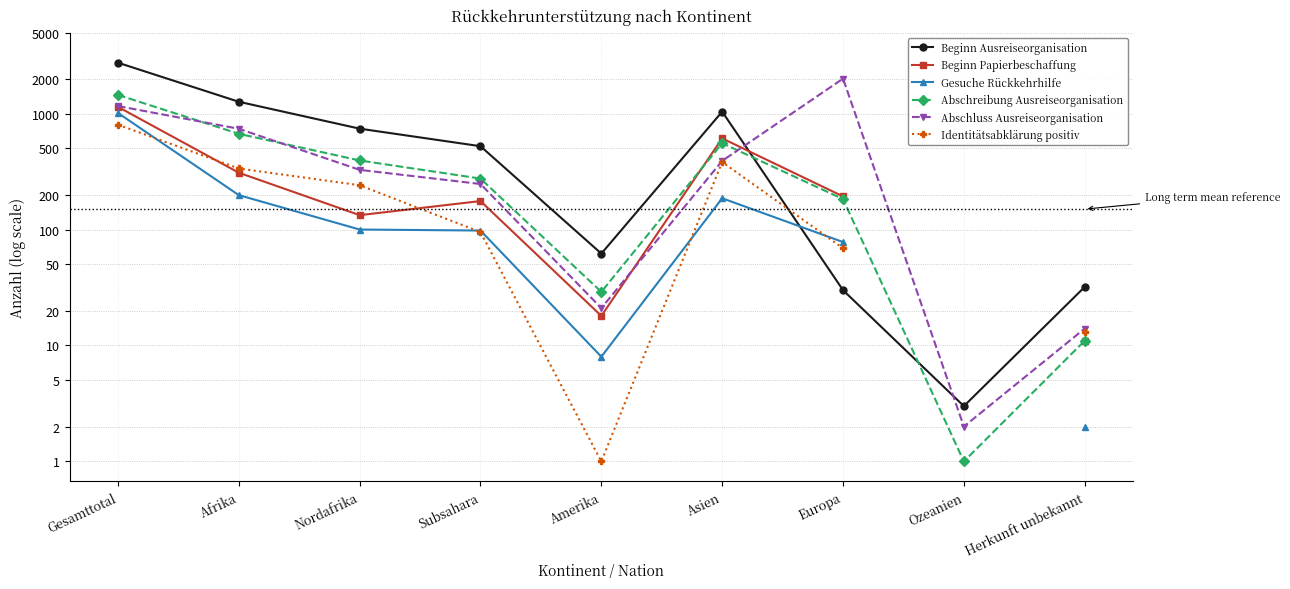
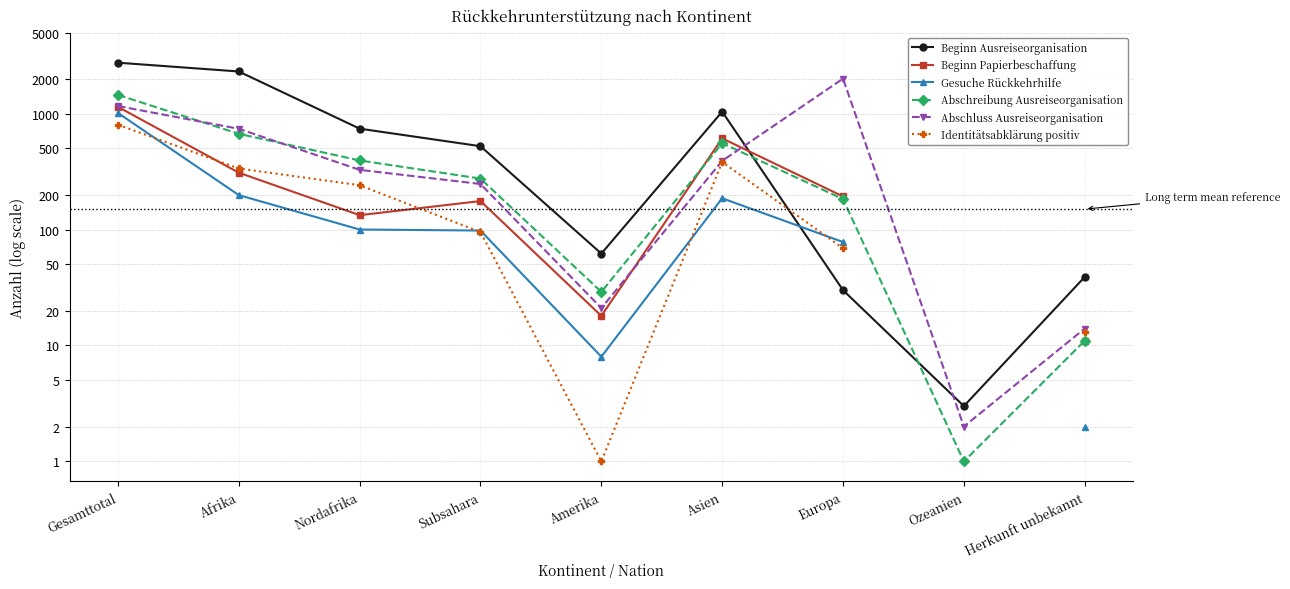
Beginn Ausreiseorganisation, Afrika: 1300 -> 2300
Beginn Ausreiseorganisation, Herkunft unbekannt: 32 -> 39
